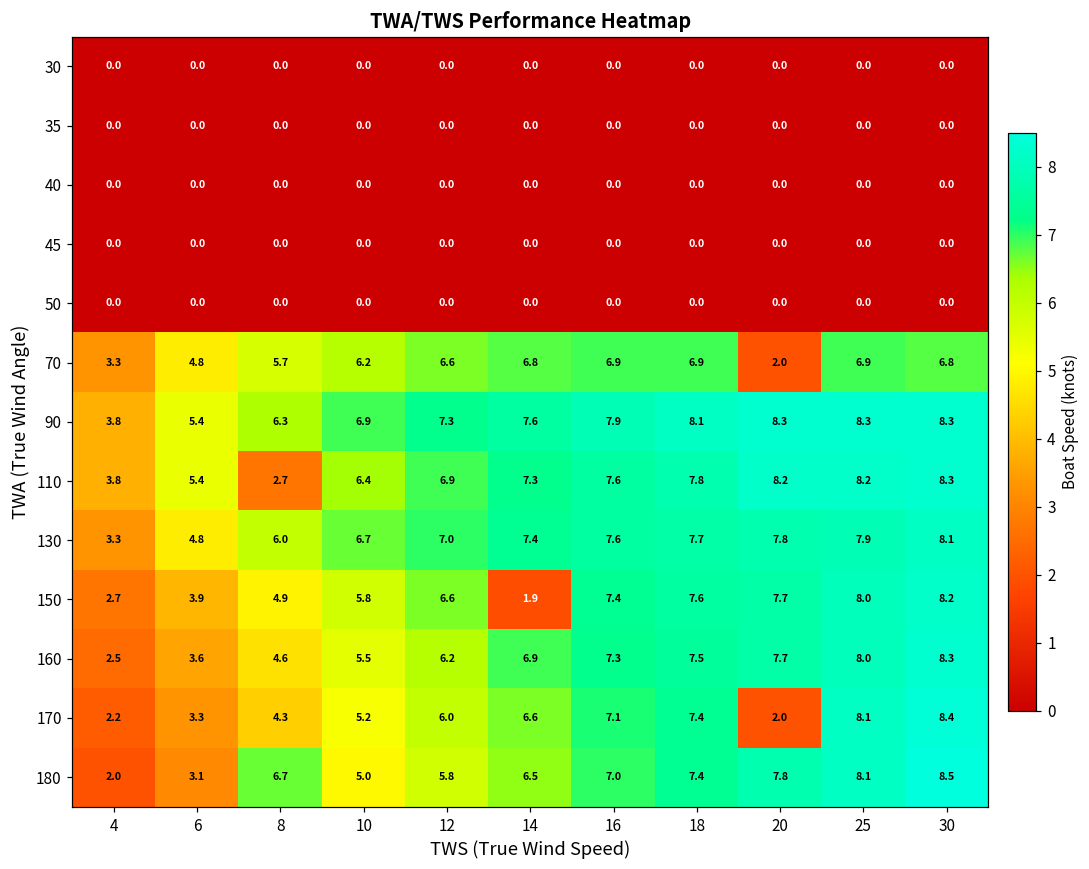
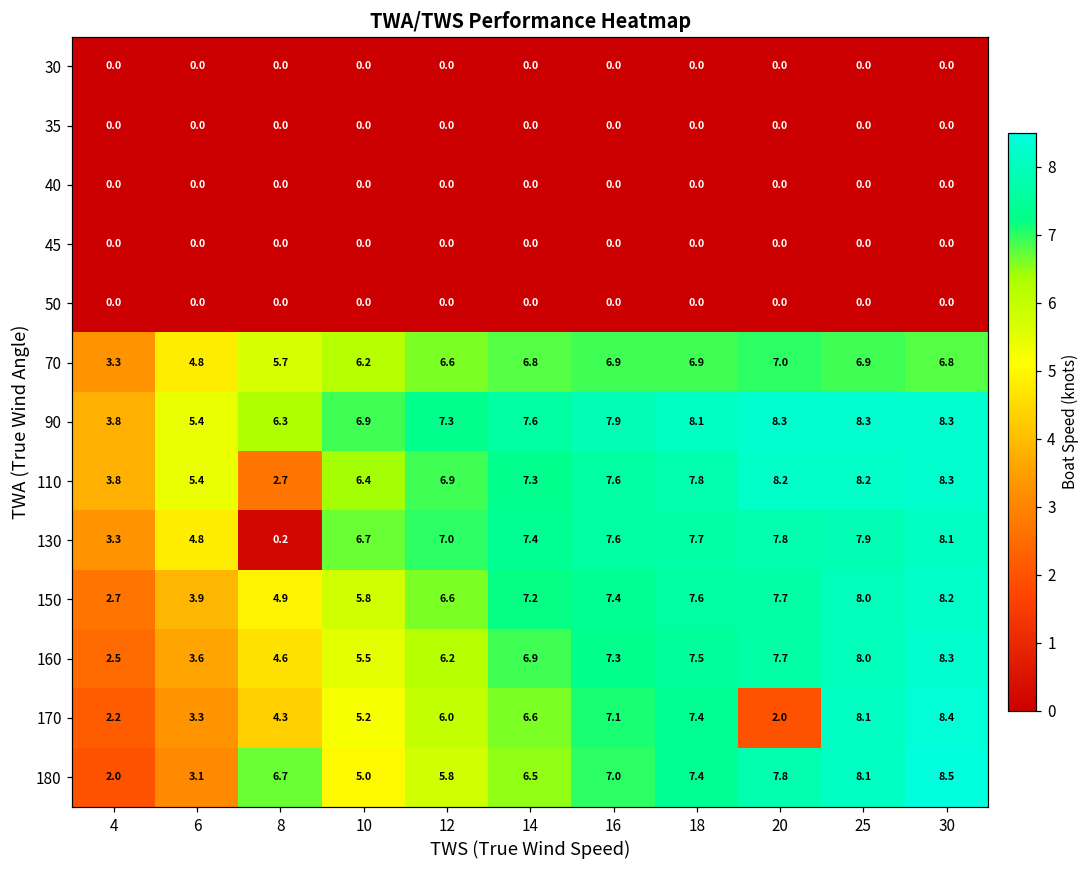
70, 20: 2.0 -> 7.0
130, 8: 6.0 -> 0.2
150, 14: 1.9 -> 7.2
